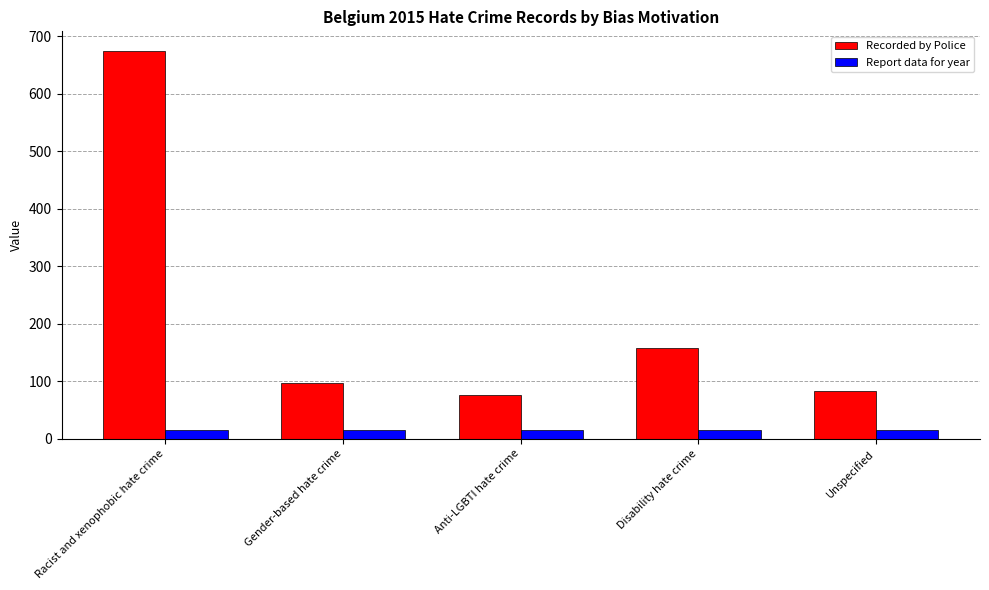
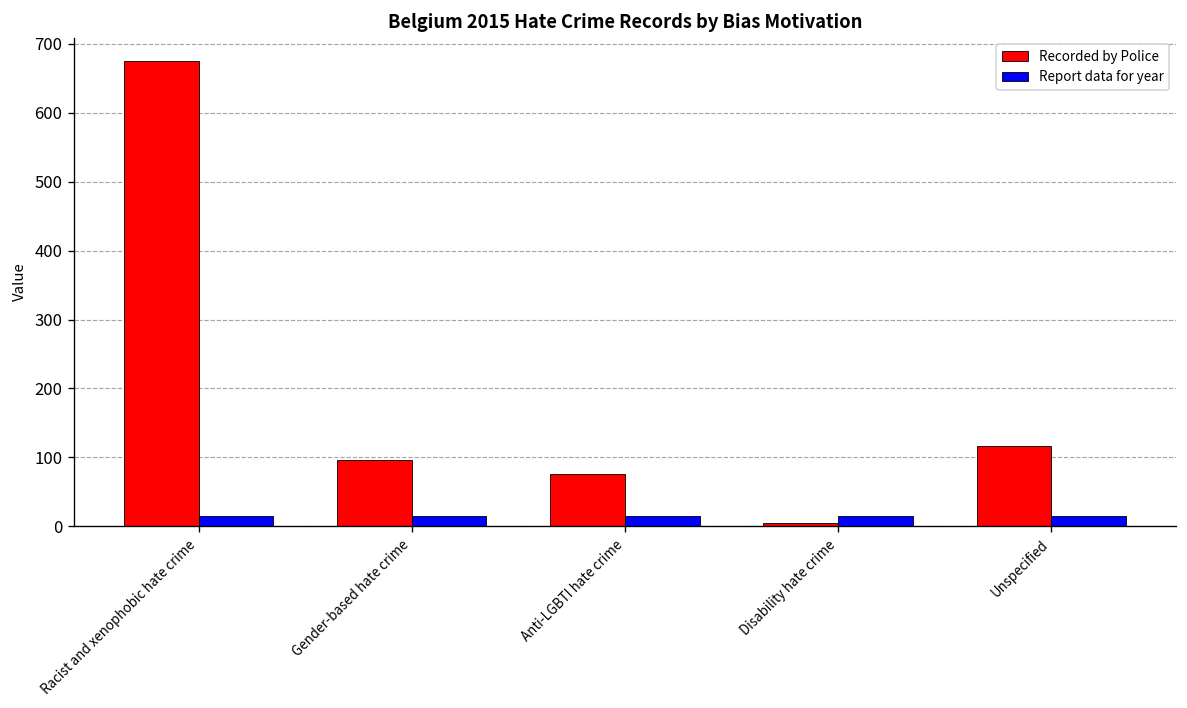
Recorded by Police, Disability hate crime: 160 -> 10
Recorded by Police, Unspecified: 80 -> 120
